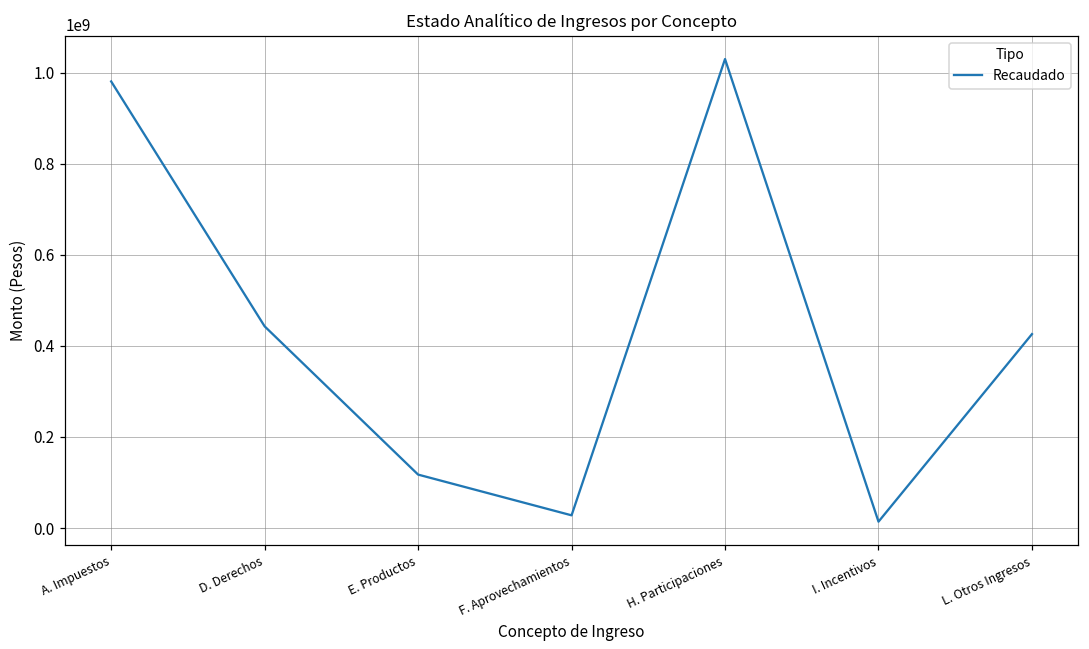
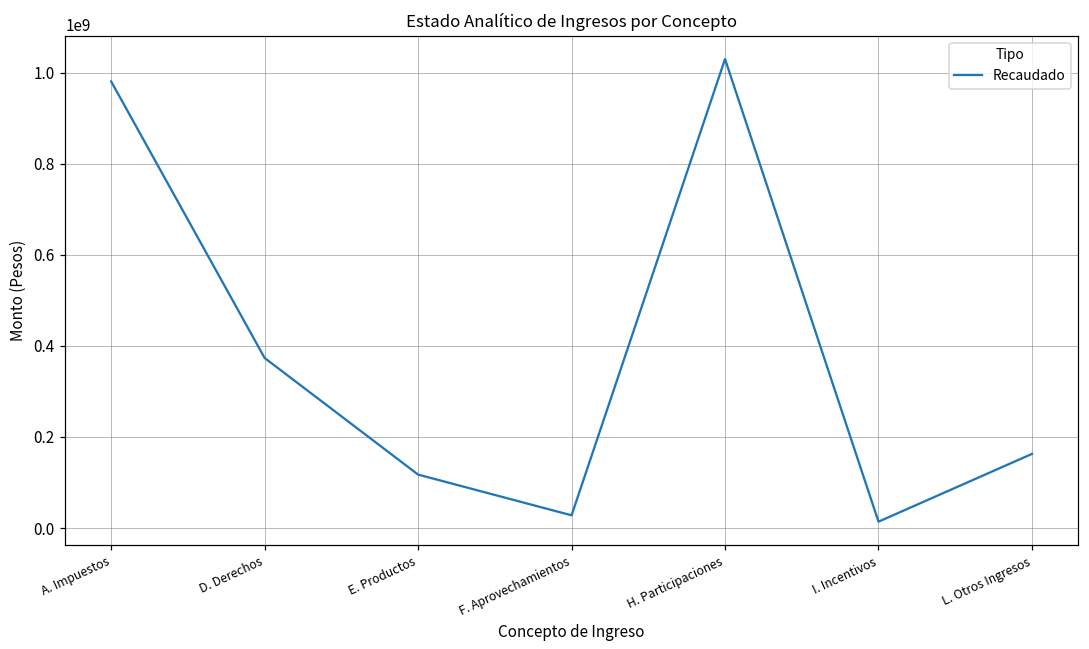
D. Derechos: 440000000 -> 370000000
L. Otros Ingresos: 430000000 -> 160000000
